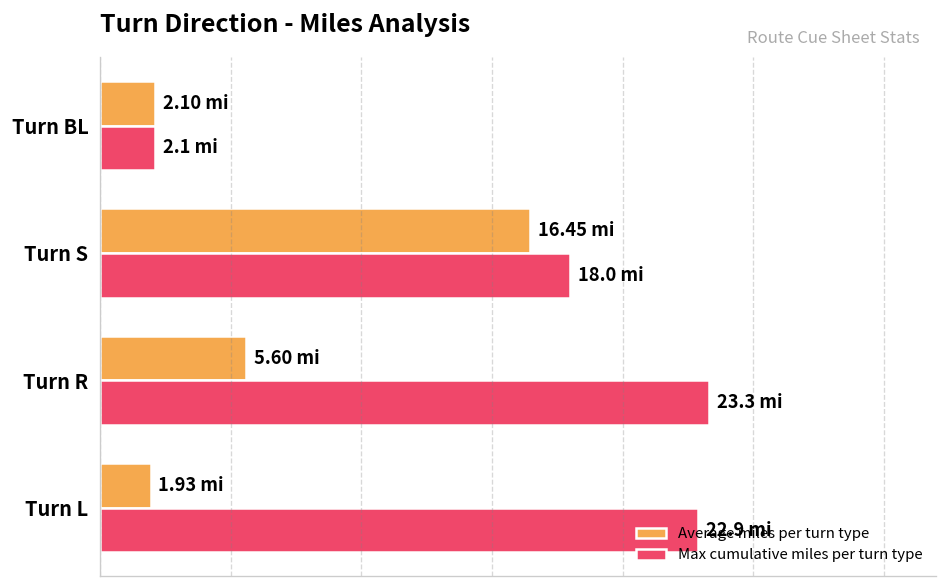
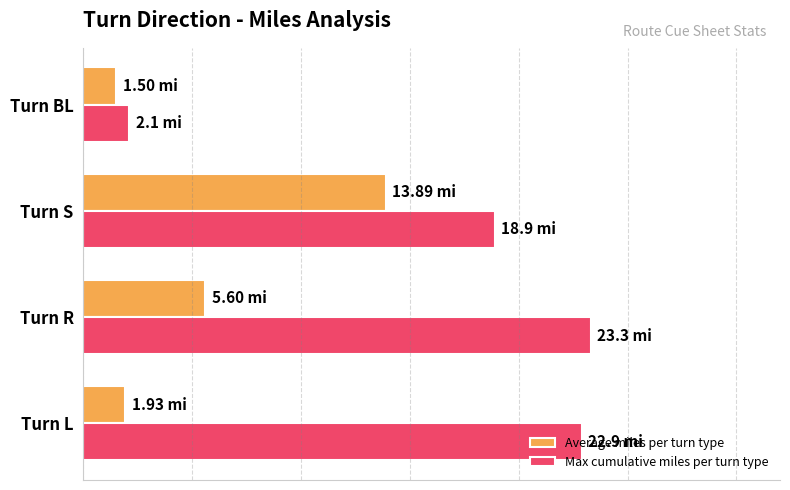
Average miles per turn type, Turn BL: 2.10 -> 1.50
Average miles per turn type, Turn S: 16.45 -> 13.89
Max cumulative miles per turn type, Turn S: 18.0 -> 18.9
